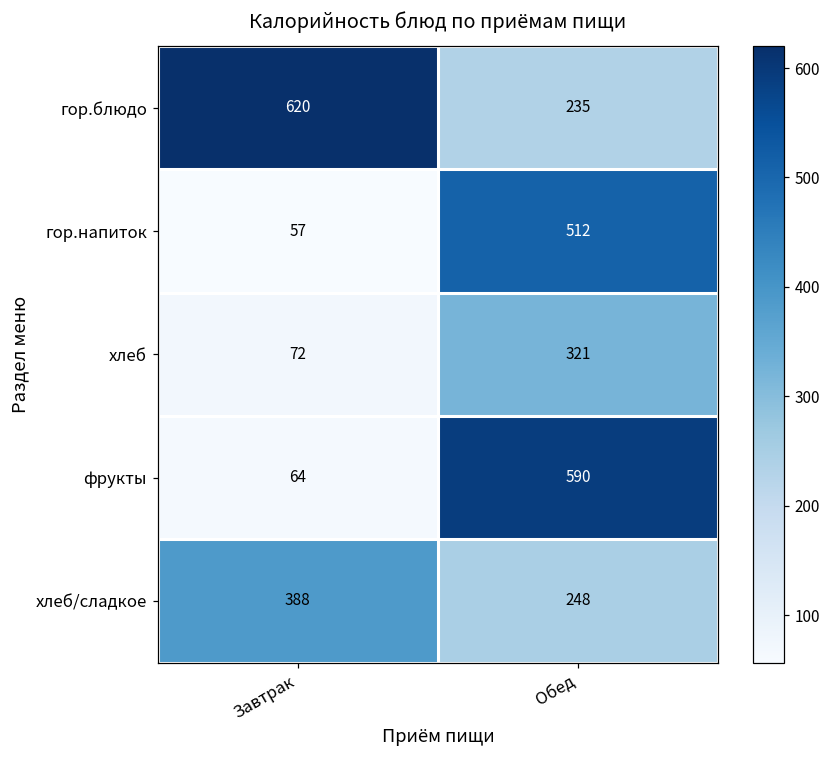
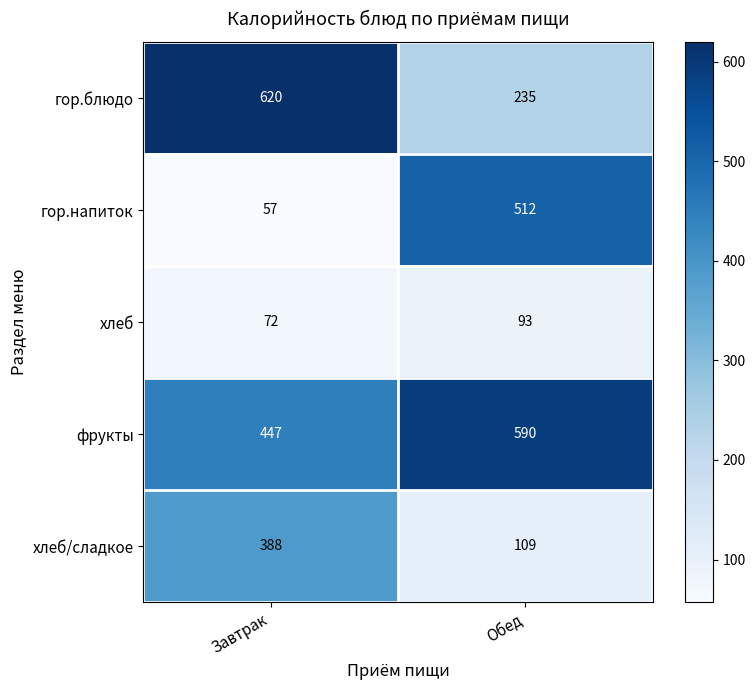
хлеб, Обед: 321 -> 93
фрукты, Завтрак: 64 -> 447
хлеб/сладкое, Обед: 248 -> 109
